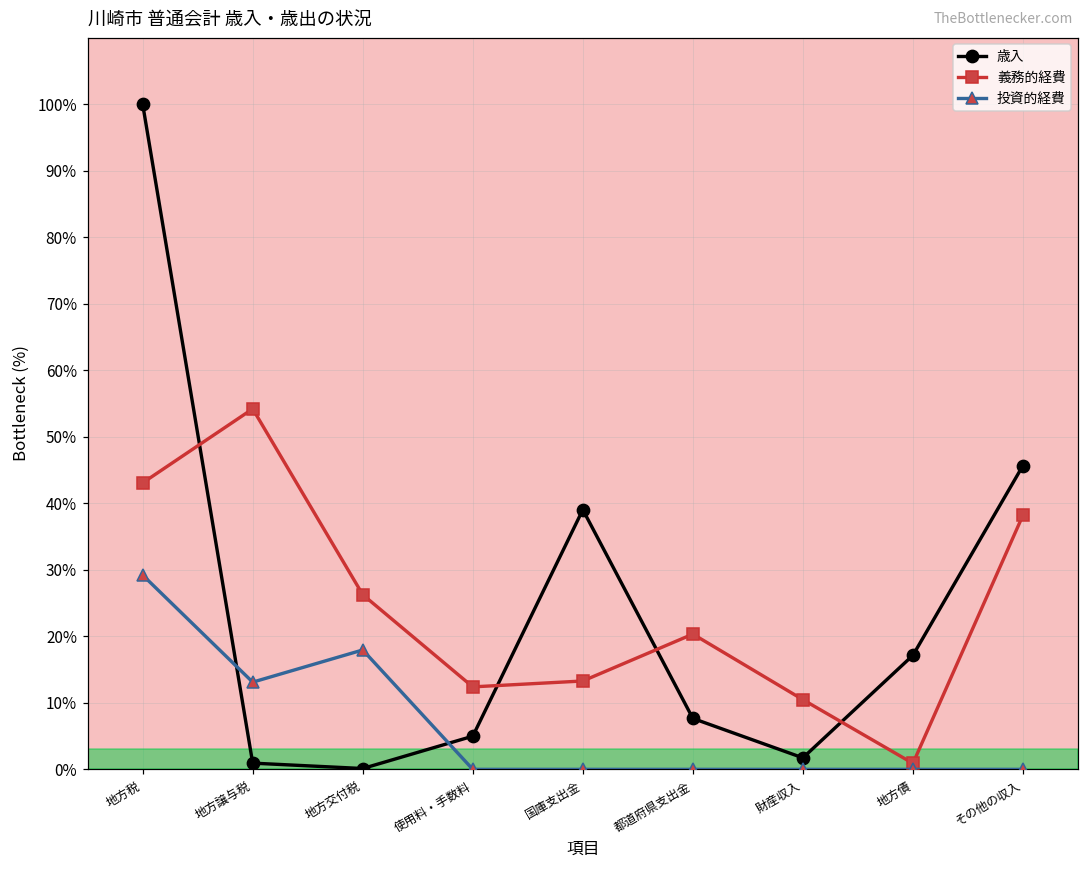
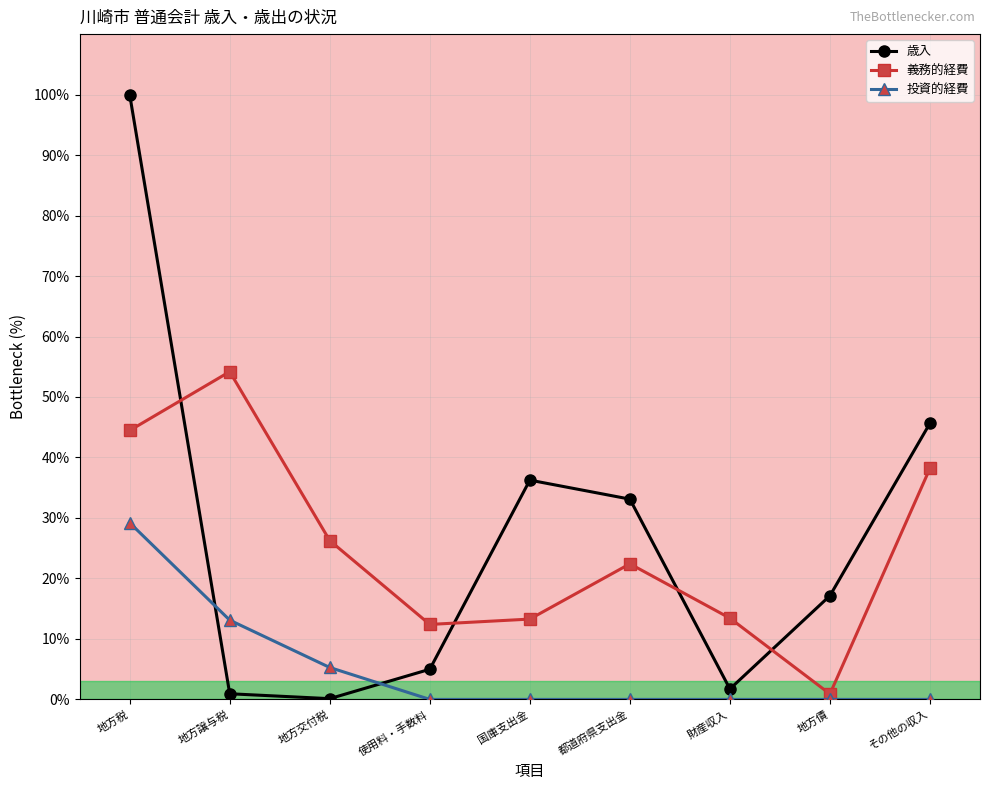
義務的経費, 地方税: 43% -> 44%
投資的経費, 地方交付税: 18% -> 5%
歳入, 国庫支出金: 39% -> 36%
歳入, 都道府県支出金: 8% -> 33%
義務的経費, 都道府県支出金: 20% -> 22%
義務的経費, 財産収入: 10% -> 13%
